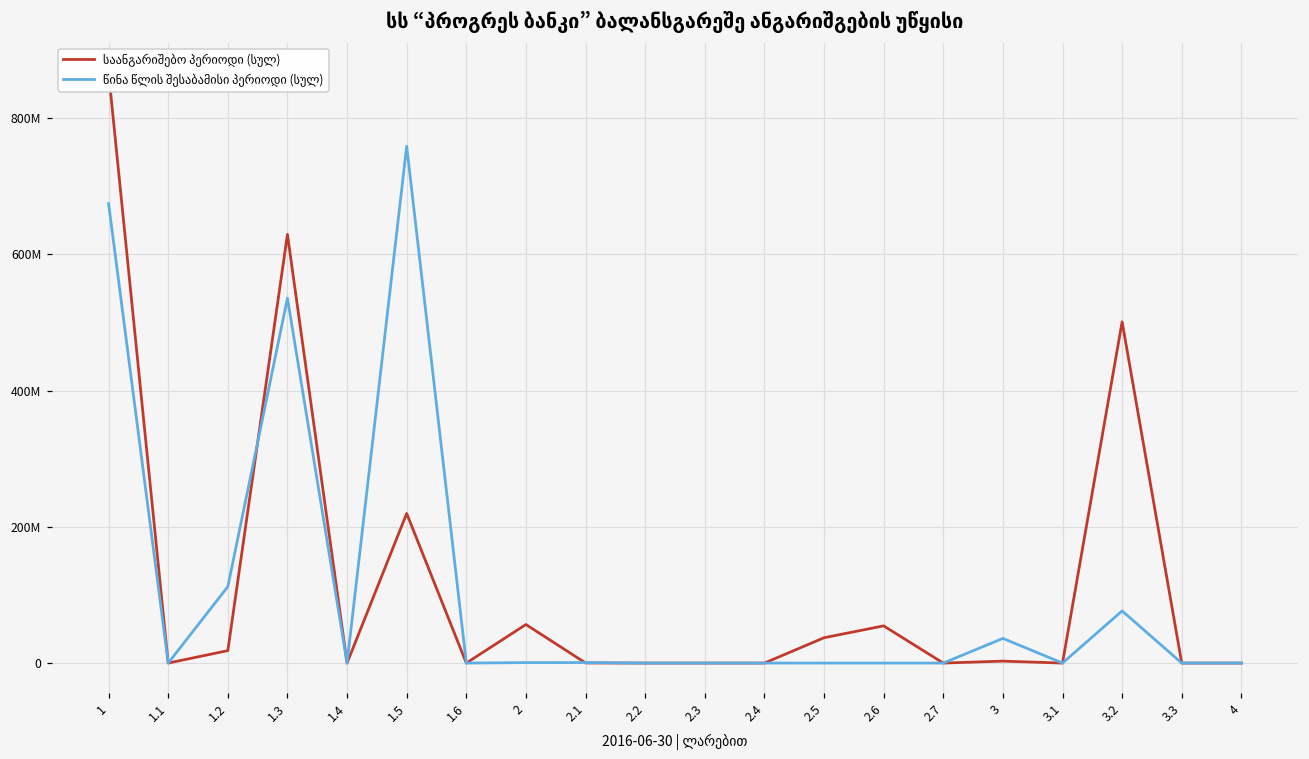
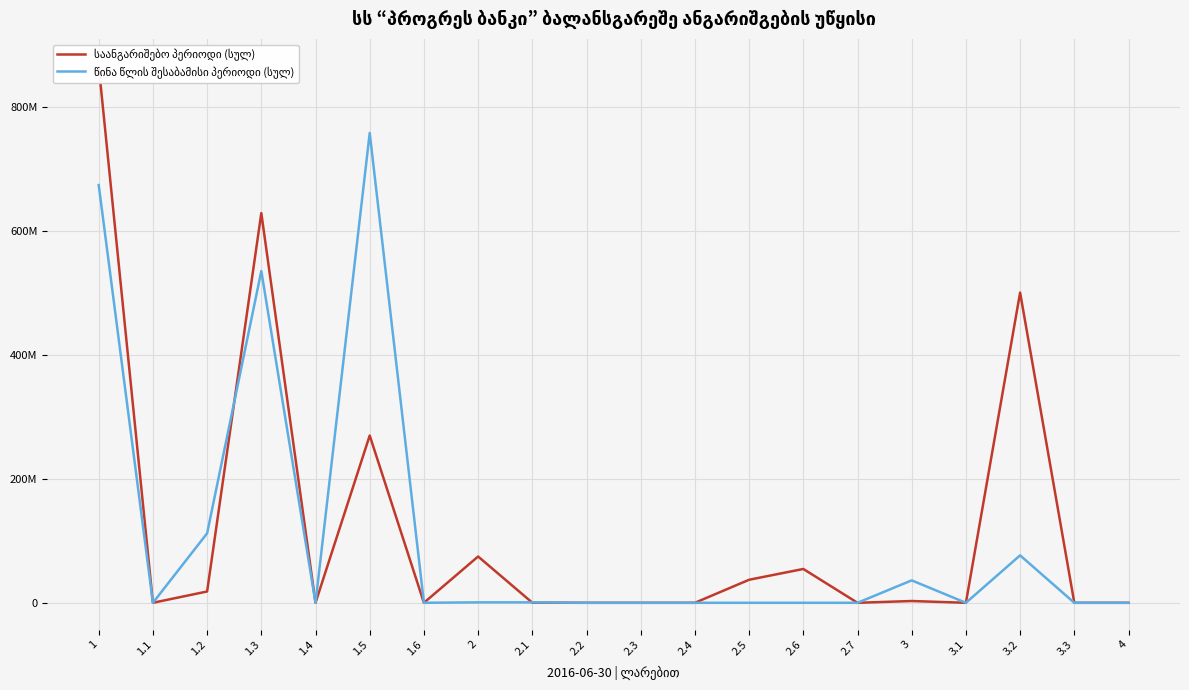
საანგარიშებო პერიოდი (სულ), 1.5: 220000000 -> 270000000
საანგარიშებო პერიოდი (სულ), 2: 60000000 -> 70000000
